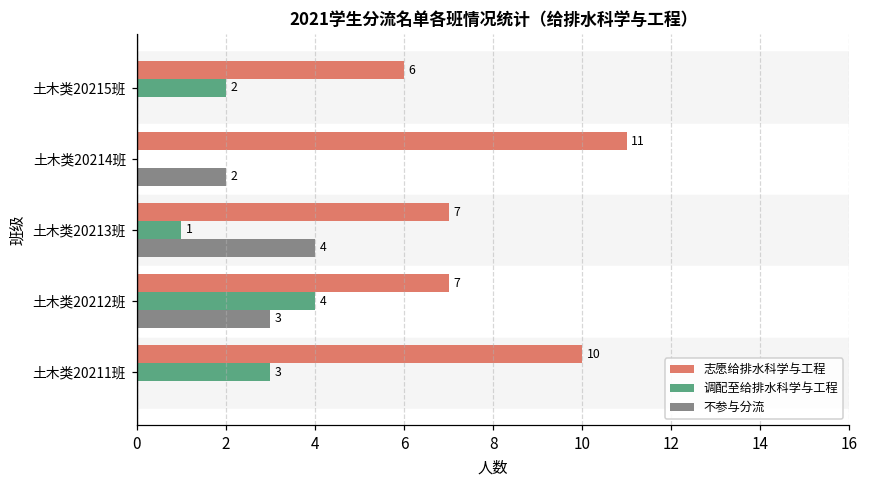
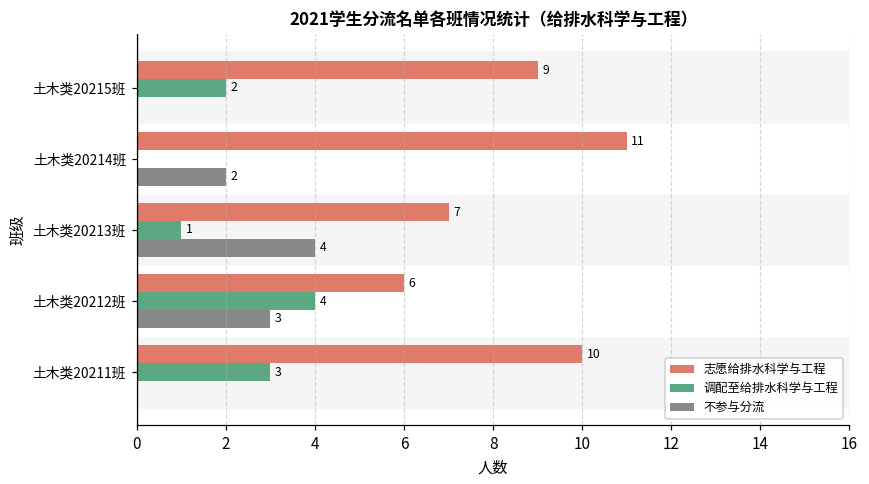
志愿给排水科学与工程, 土木类20215班: 6 -> 9
志愿给排水科学与工程, 土木类20212班: 7 -> 6
